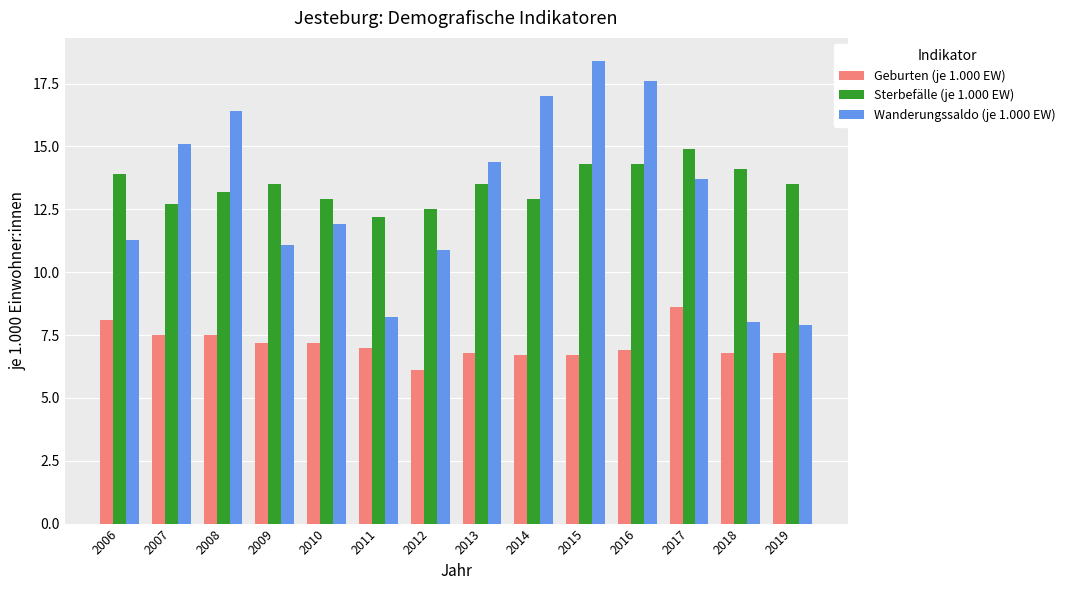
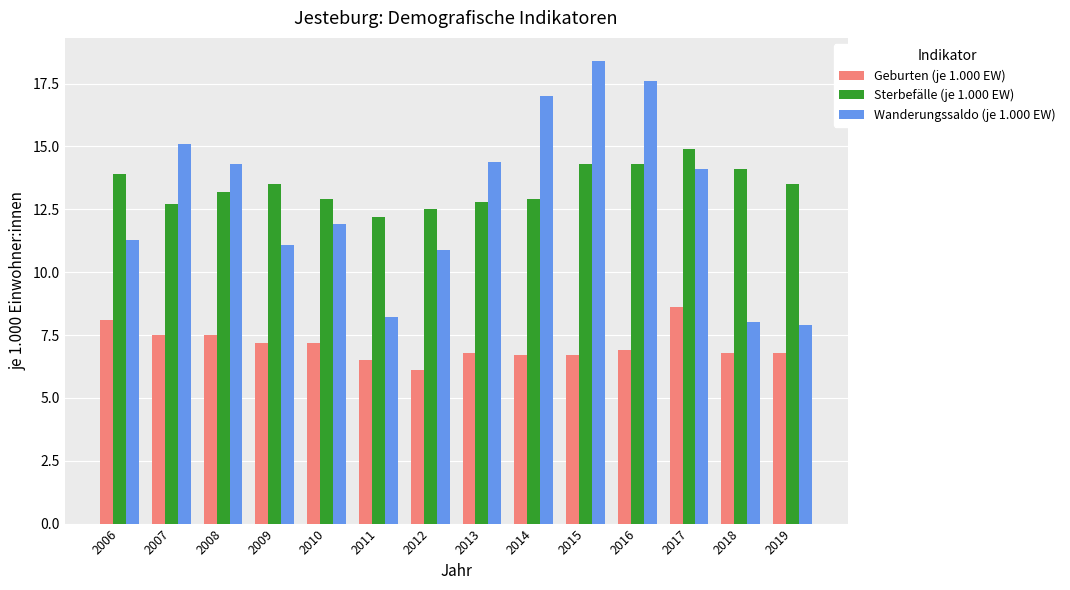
Wanderungssaldo (je 1.000 EW), 2008: 16.4 -> 14.3
Geburten (je 1.000 EW), 2011: 7.0 -> 6.5
Sterbefälle (je 1.000 EW), 2013: 13.5 -> 12.8
Wanderungssaldo (je 1.000 EW), 2017: 13.7 -> 14.1
